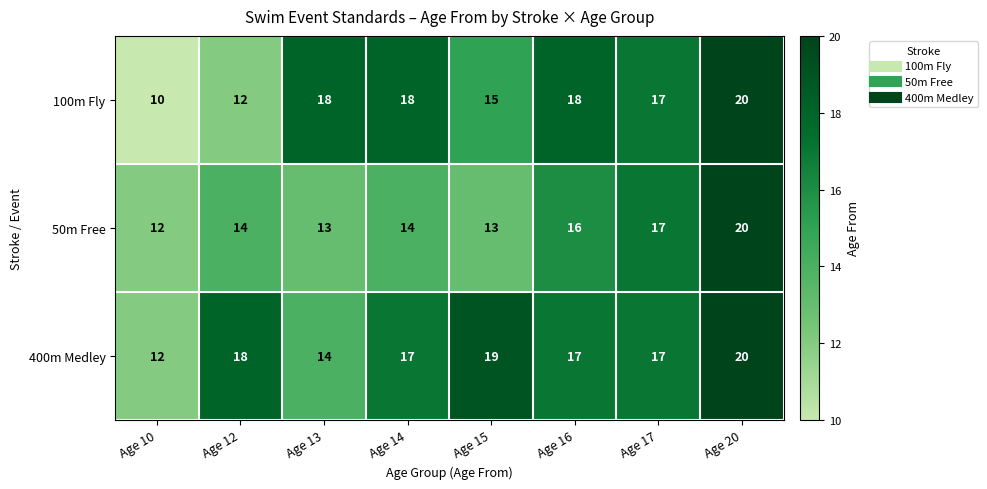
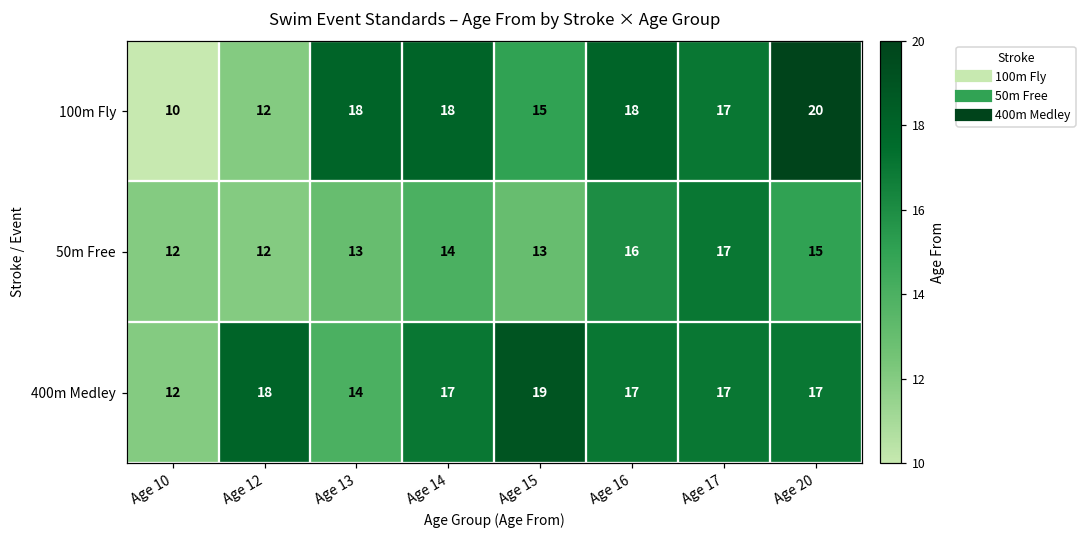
50m Free, Age 12: 14 -> 12
50m Free, Age 20: 20 -> 15
400m Medley, Age 20: 20 -> 17
